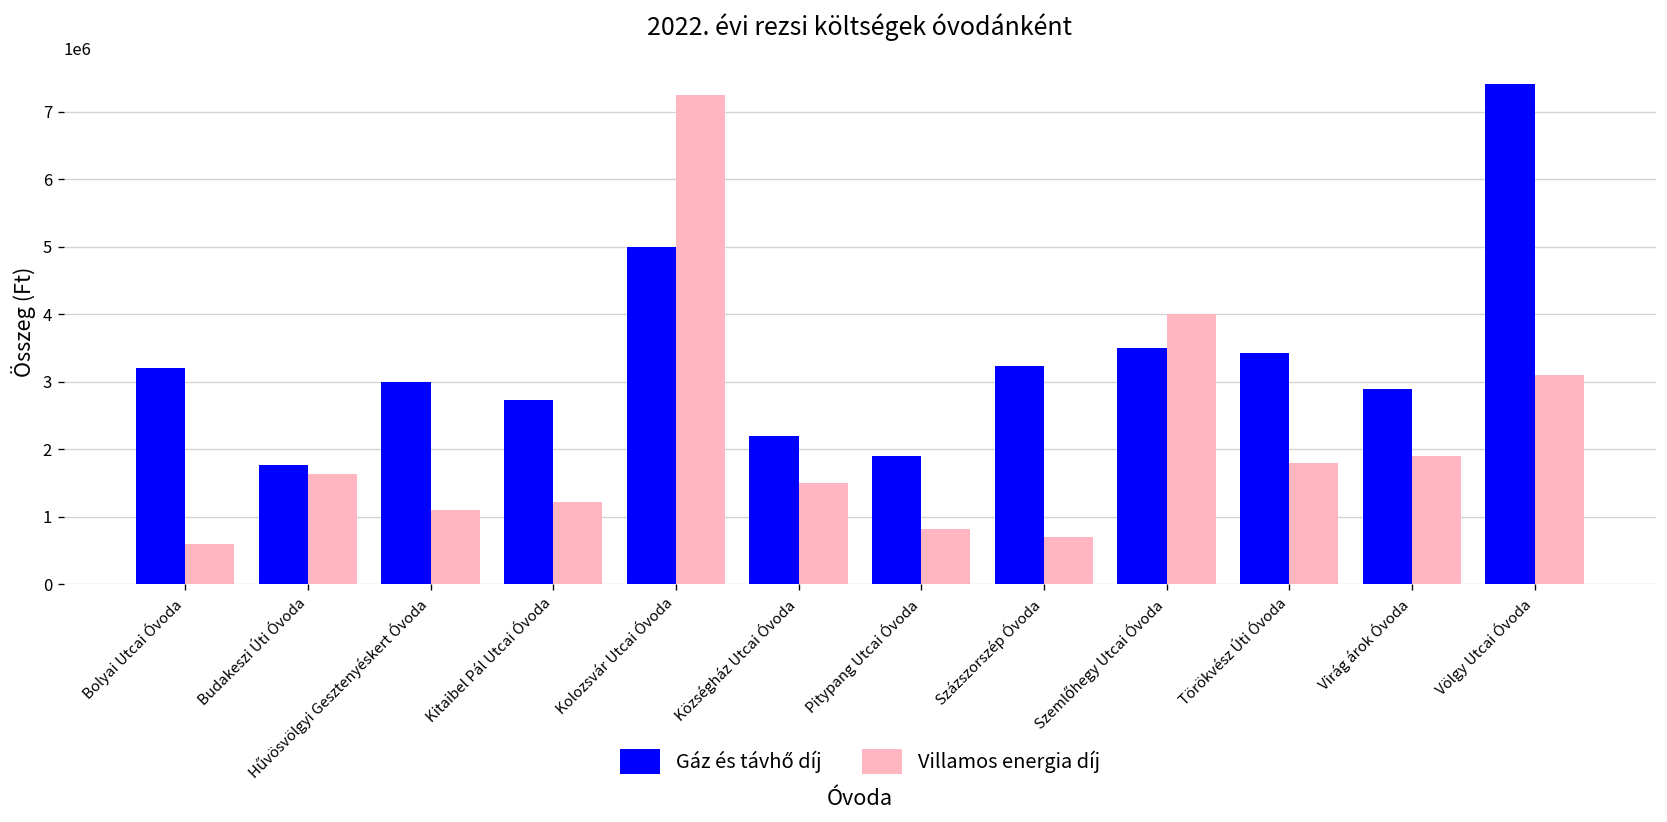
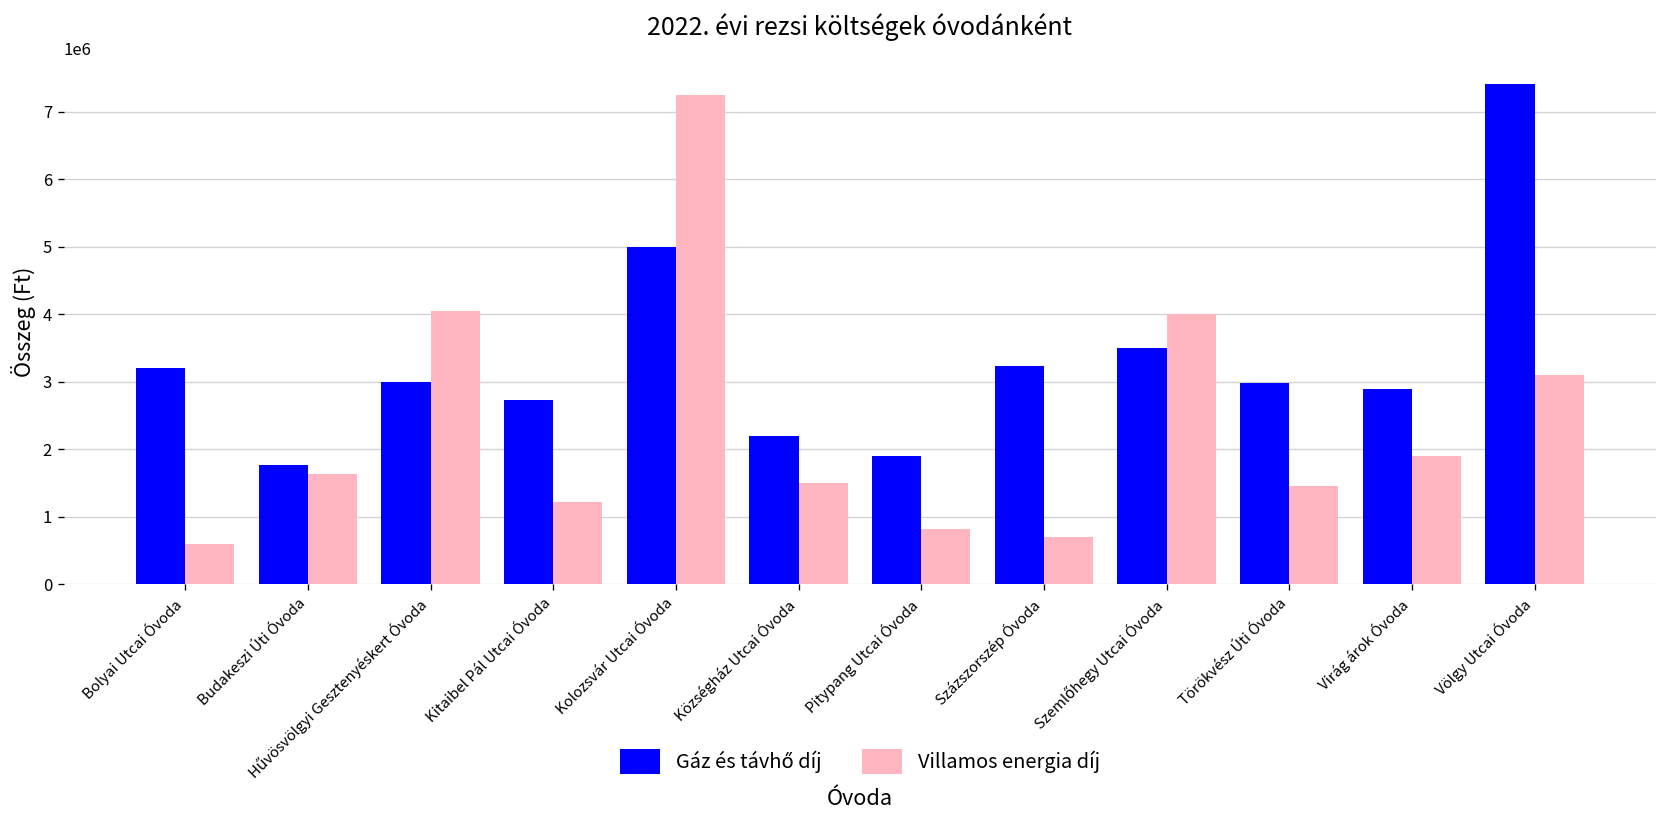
Villamos energia díj, Hűvösvölgyi Gesztenyéskert Óvoda: 1100000 -> 4000000
Gáz és távhő díj, Törökvész Úti Óvoda: 3400000 -> 3000000
Villamos energia díj, Törökvész Úti Óvoda: 1800000 -> 1500000
